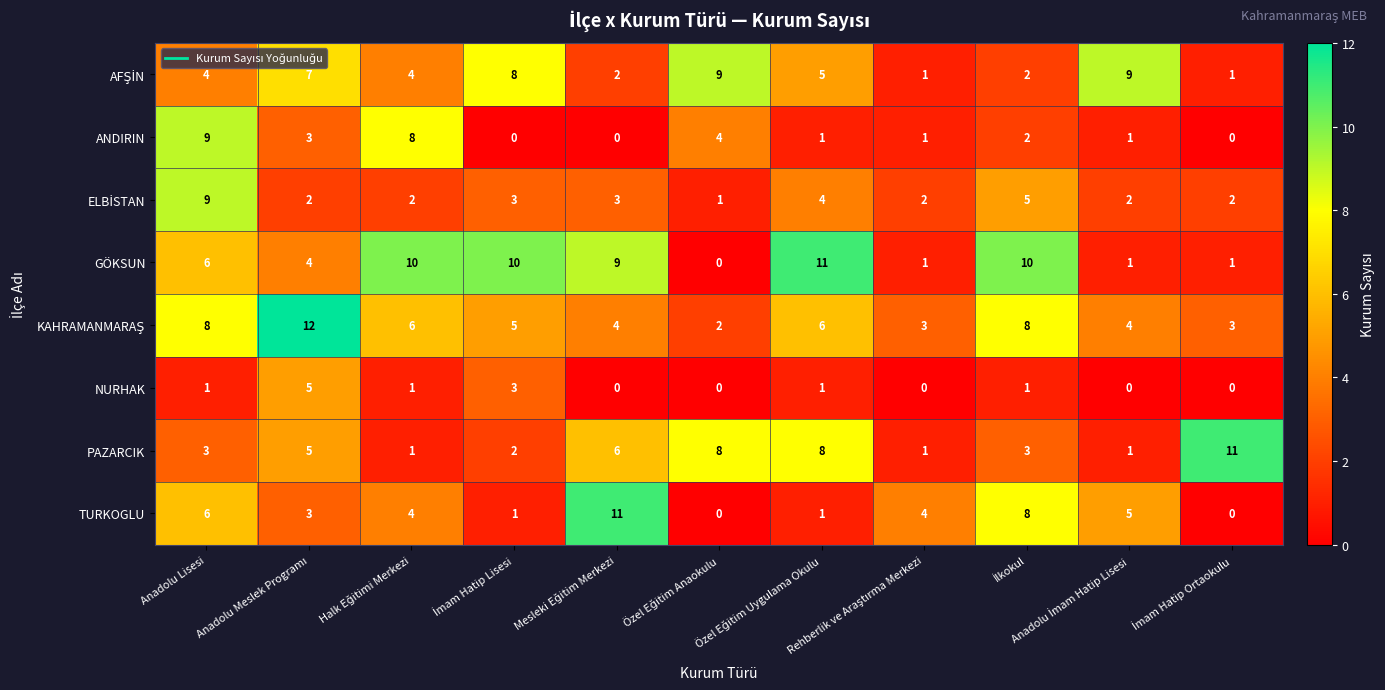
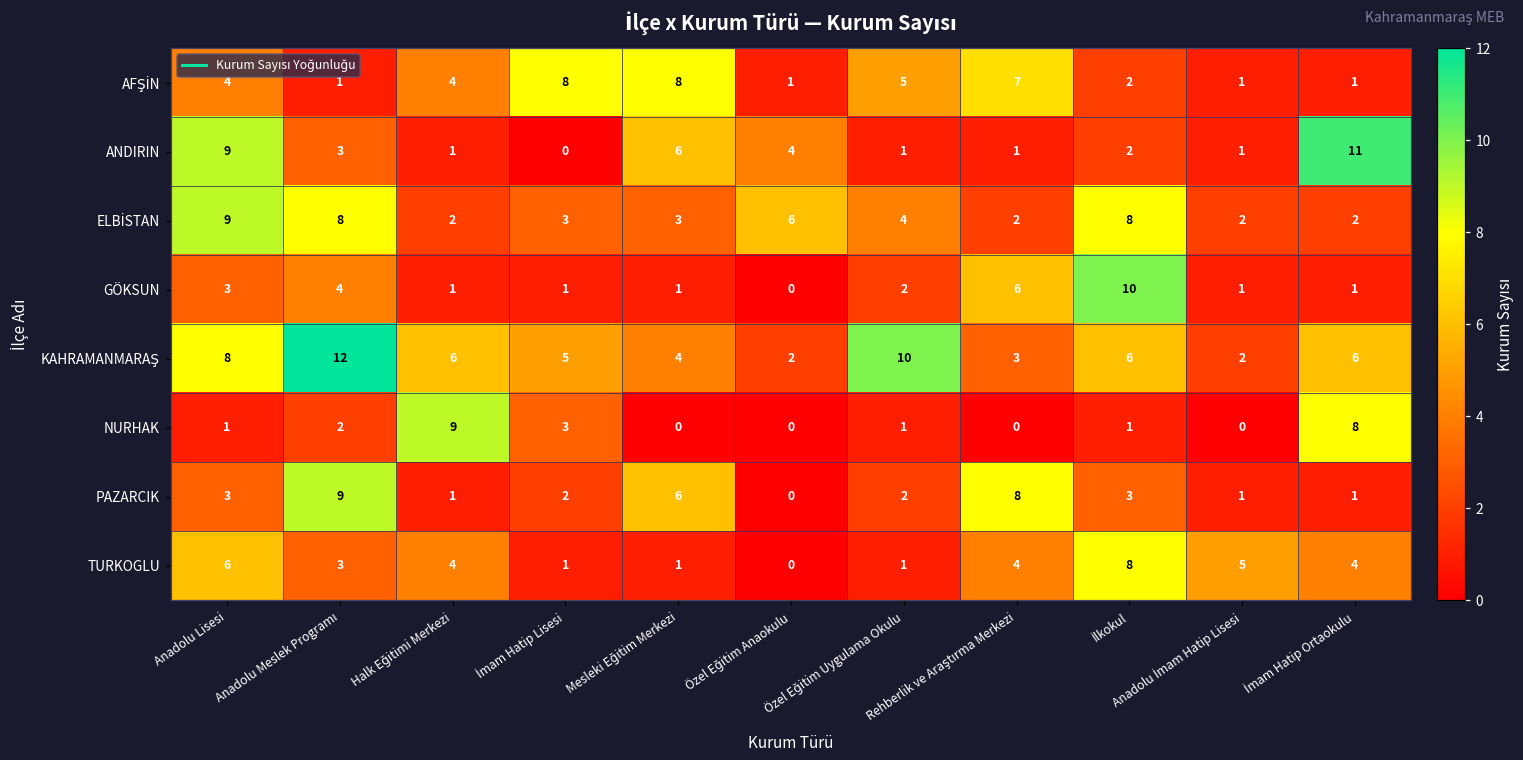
AFŞİN, Anadolu Meslek Programı: 7 -> 1
AFŞİN, Mesleki Eğitim Merkezi: 2 -> 8
AFŞİN, Özel Eğitim Anaokulu: 9 -> 1
AFŞİN, Rehberlik ve Araştırma Merkezi: 1 -> 7
AFŞİN, Anadolu İmam Hatip Lisesi: 9 -> 1
ANDIRIN, Halk Eğitimi Merkezi: 8 -> 1
ANDIRIN, Mesleki Eğitim Merkezi: 0 -> 6
ANDIRIN, İmam Hatip Ortaokulu: 0 -> 11
ELBİSTAN, Anadolu Meslek Programı: 2 -> 8
ELBİSTAN, Özel Eğitim Anaokulu: 1 -> 6
ELBİSTAN, İlkokul: 5 -> 8
GÖKSUN, Anadolu Lisesi: 6 -> 3
GÖKSUN, Halk Eğitimi Merkezi: 10 -> 1
GÖKSUN, İmam Hatip Lisesi: 10 -> 1
GÖKSUN, Mesleki Eğitim Merkezi: 9 -> 1
GÖKSUN, Özel Eğitim Uygulama Okulu: 11 -> 2
GÖKSUN, Rehberlik ve Araştırma Merkezi: 1 -> 6
KAHRAMANMARAŞ, Özel Eğitim Uygulama Okulu: 6 -> 10
KAHRAMANMARAŞ, İlkokul: 8 -> 6
KAHRAMANMARAŞ, Anadolu İmam Hatip Lisesi: 4 -> 2
KAHRAMANMARAŞ, İmam Hatip Ortaokulu: 3 -> 6
NURHAK, Anadolu Meslek Programı: 5 -> 2
NURHAK, Halk Eğitimi Merkezi: 1 -> 9
NURHAK, İmam Hatip Ortaokulu: 0 -> 8
PAZARCIK, Anadolu Meslek Programı: 5 -> 9
PAZARCIK, Özel Eğitim Anaokulu: 8 -> 0
PAZARCIK, Özel Eğitim Uygulama Okulu: 8 -> 2
PAZARCIK, Rehberlik ve Araştırma Merkezi: 1 -> 8
PAZARCIK, İmam Hatip Ortaokulu: 11 -> 1
TURKOGLU, Mesleki Eğitim Merkezi: 11 -> 1
TURKOGLU, İmam Hatip Ortaokulu: 0 -> 4
